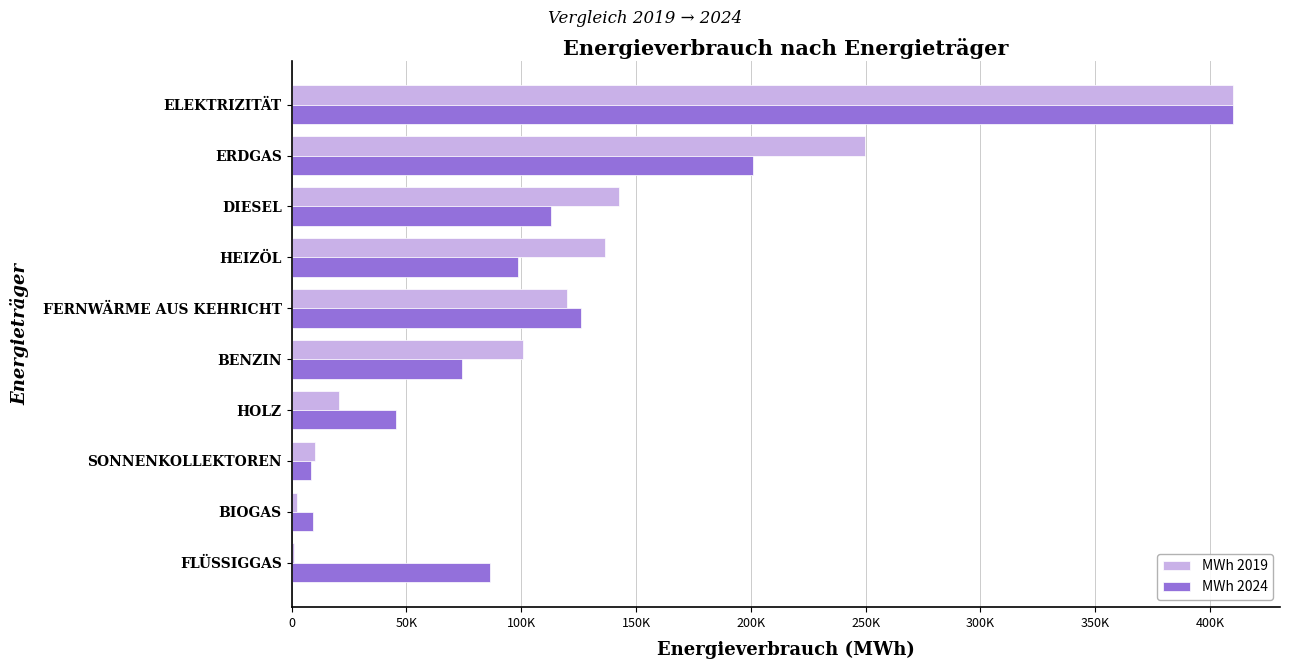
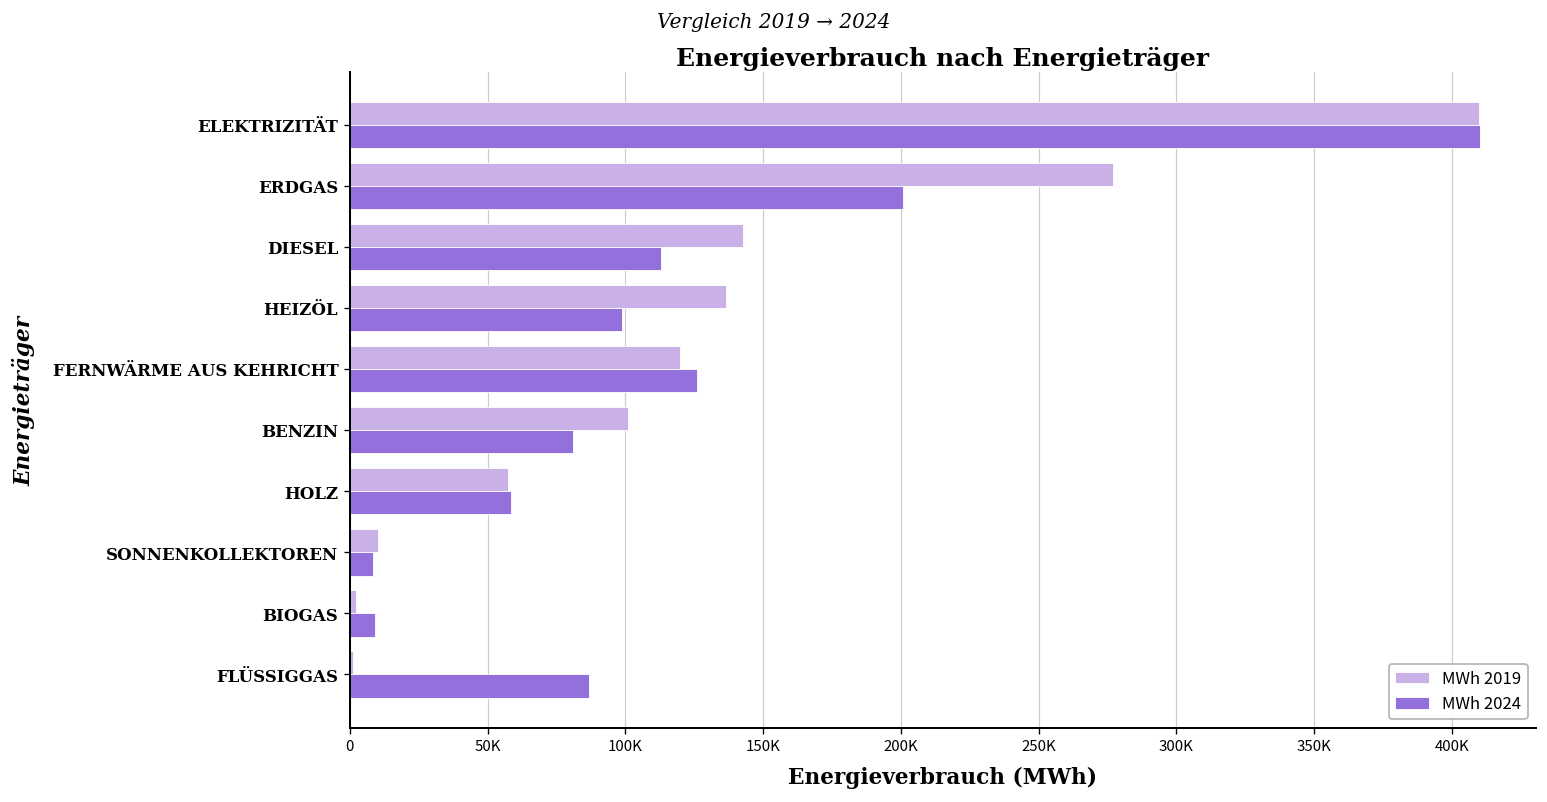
MWh 2019, ERDGAS: 250000 -> 277000
MWh 2024, BENZIN: 74000 -> 81000
MWh 2019, HOLZ: 21000 -> 57000
MWh 2024, HOLZ: 45000 -> 58000
